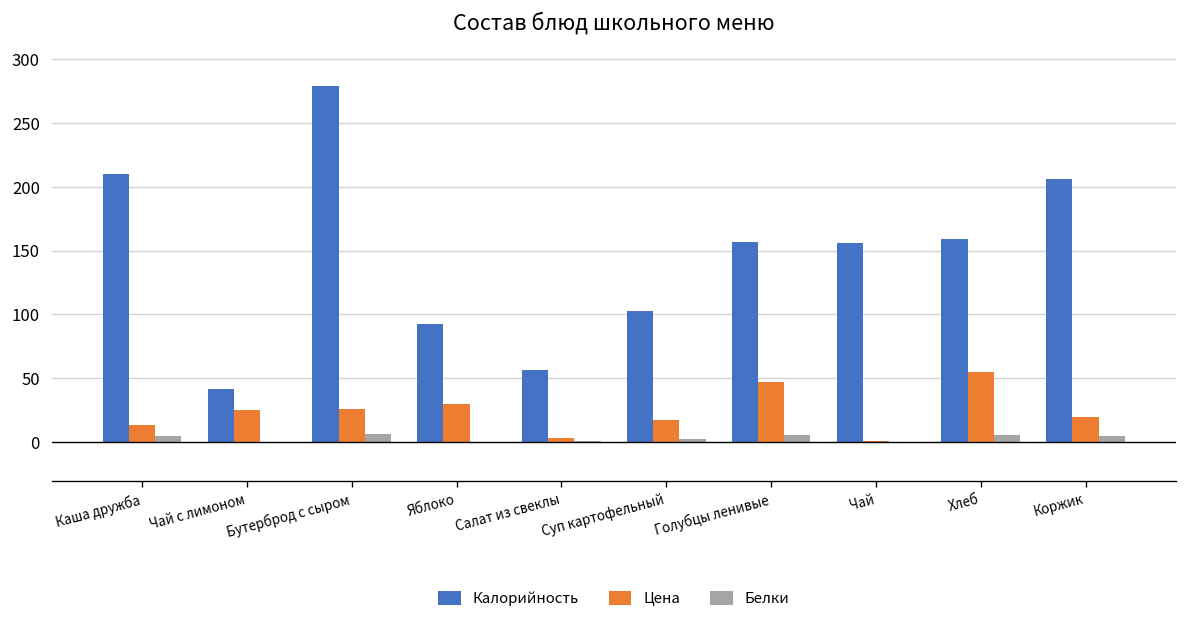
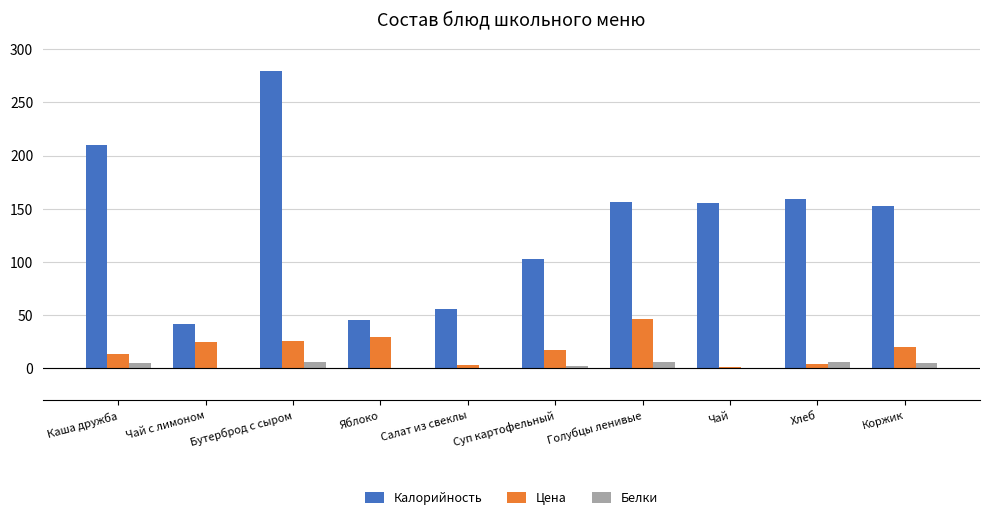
Калорийность, Яблоко: 92 -> 46
Цена, Хлеб: 55 -> 4
Калорийность, Коржик: 206 -> 153
